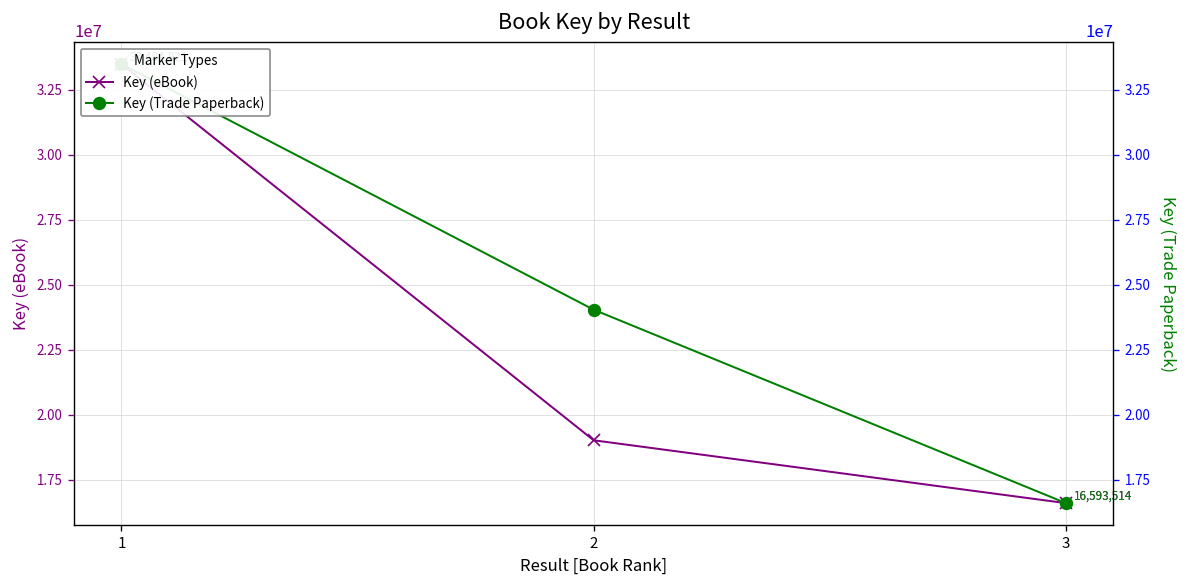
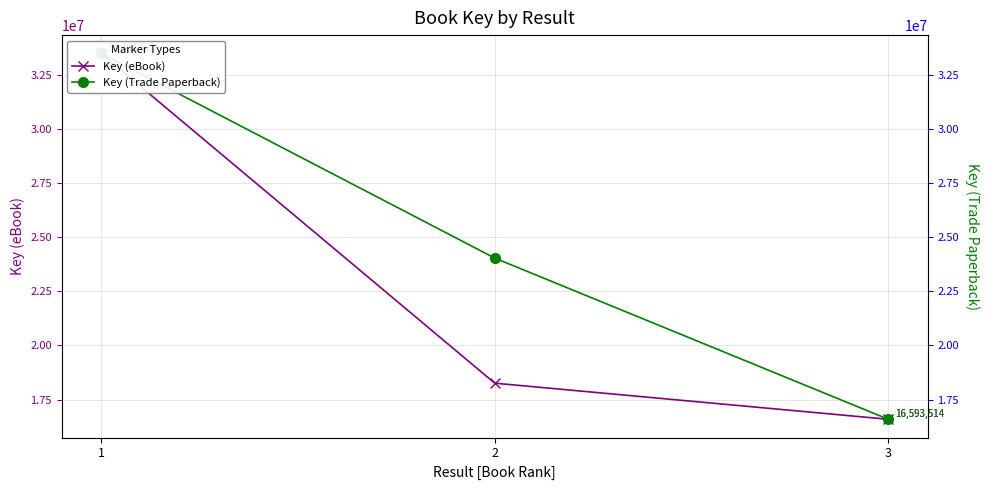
Key (eBook), 2: 19000000 -> 18300000
